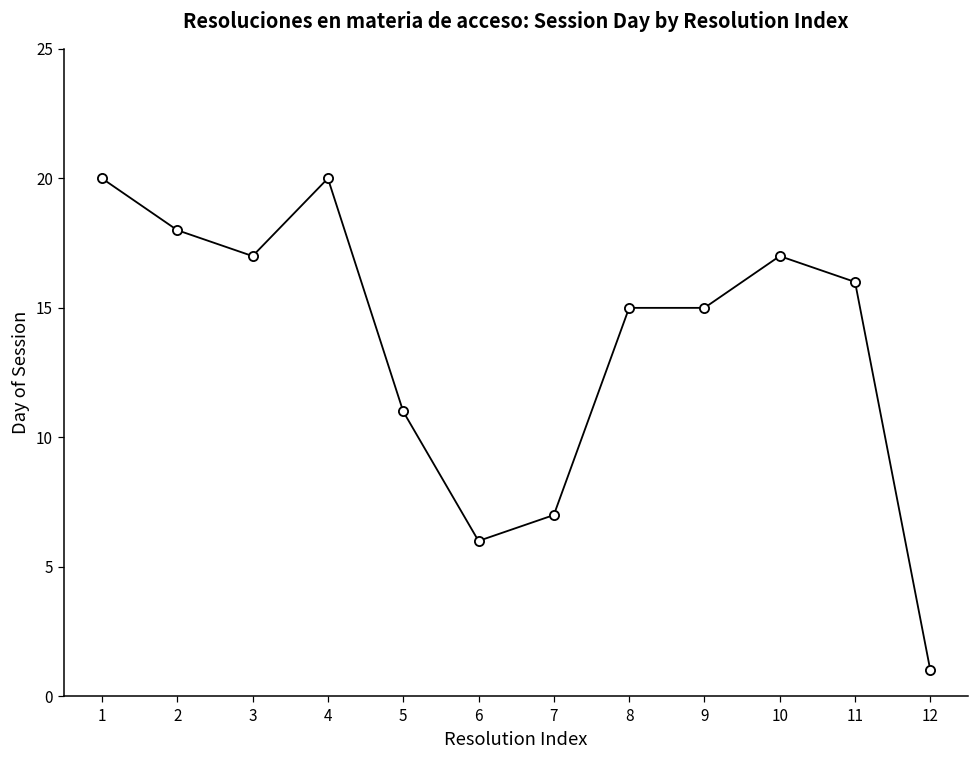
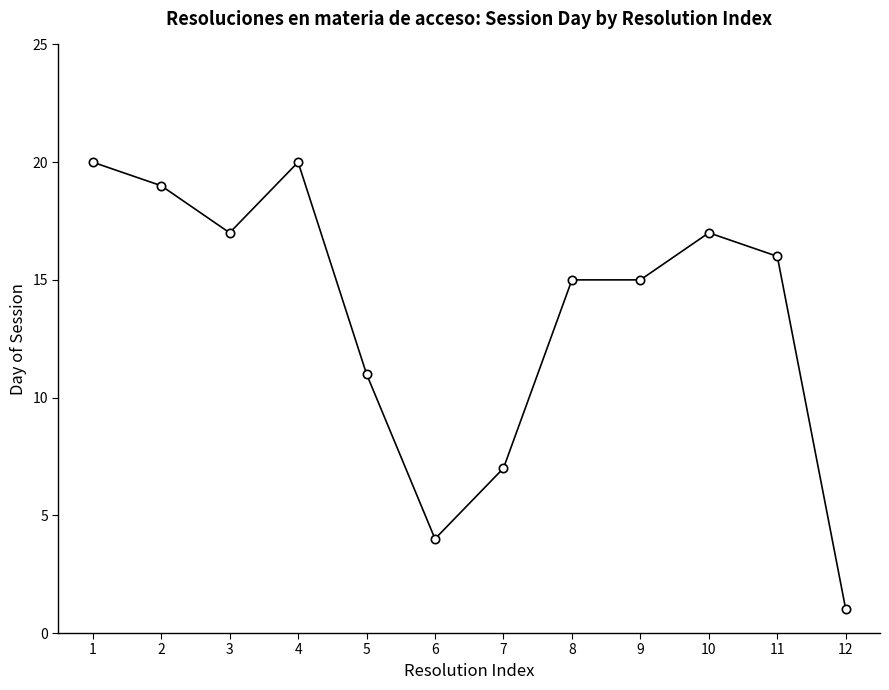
2: 18 -> 19
6: 6 -> 4
